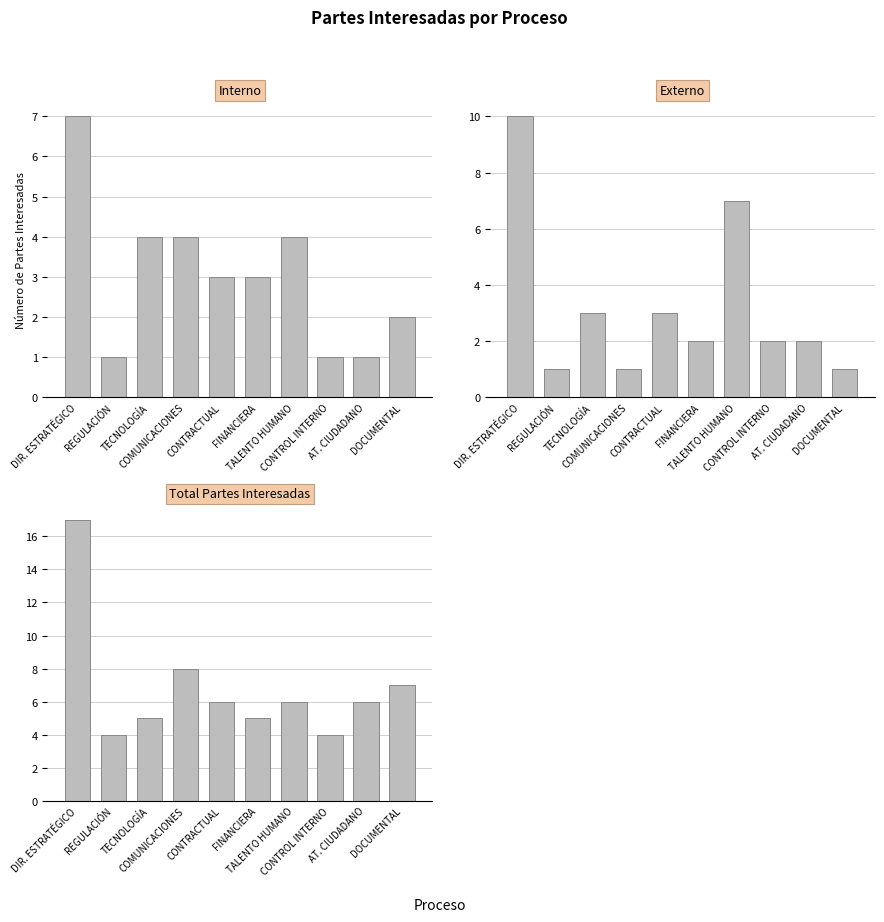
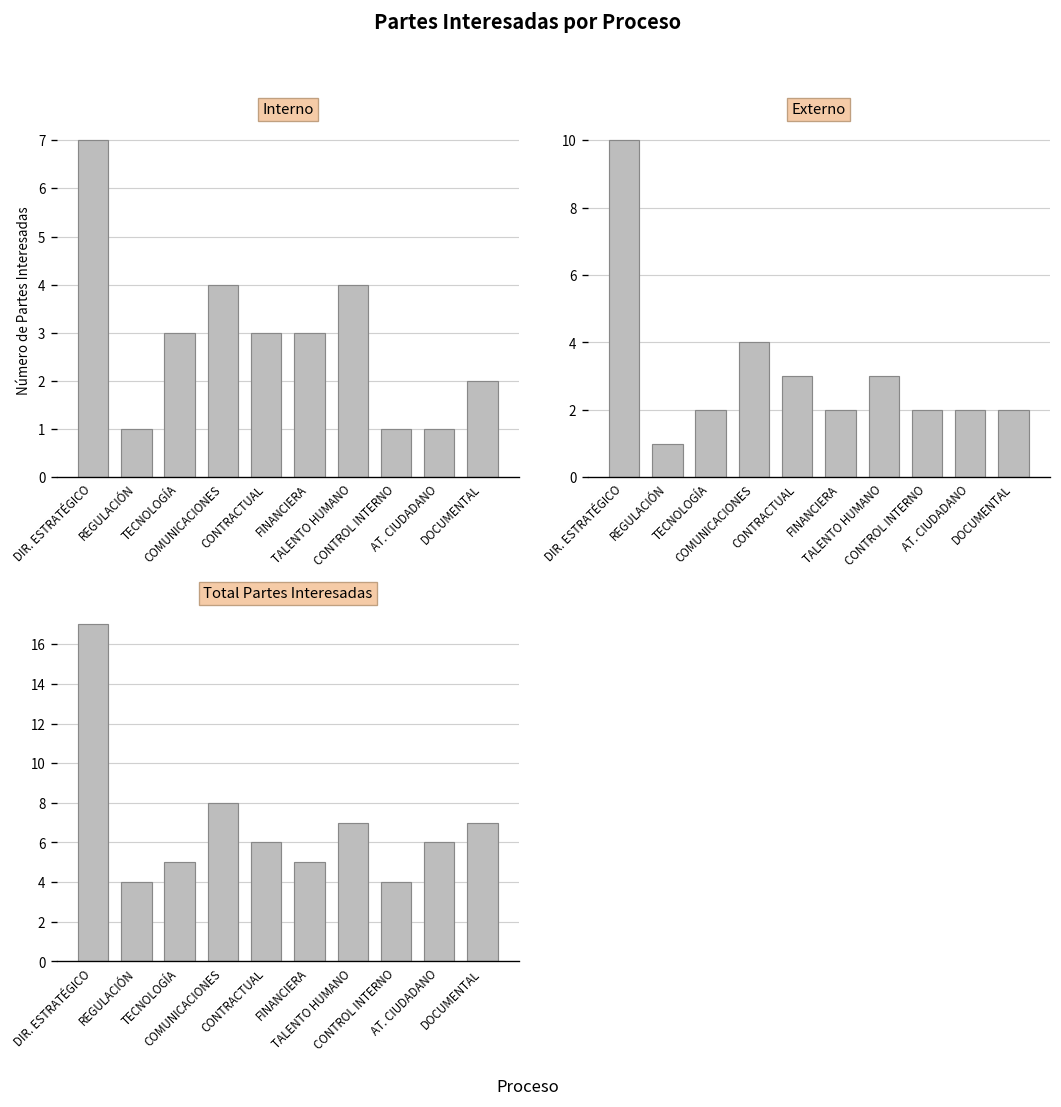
Interno, TECNOLOGÍA: 4 -> 3
Externo, TECNOLOGÍA: 3 -> 2
Externo, COMUNICACIONES: 1 -> 4
Externo, TALENTO HUMANO: 7 -> 3
Externo, DOCUMENTAL: 1 -> 2
Total Partes Interesadas, TALENTO HUMANO: 6 -> 7
